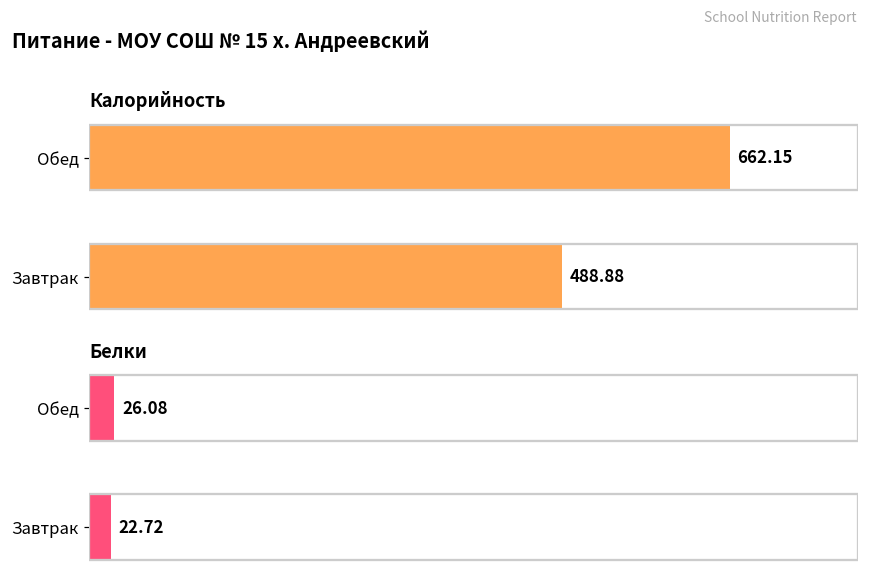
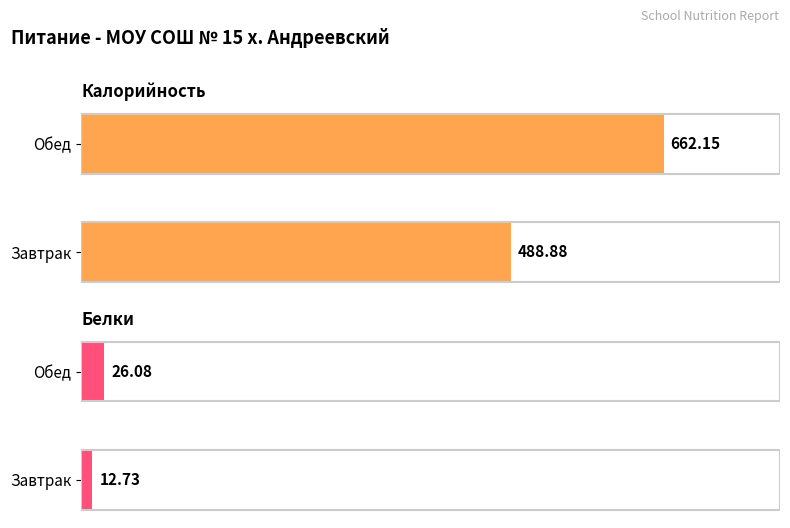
Белки, Завтрак: 22.72 -> 12.73
